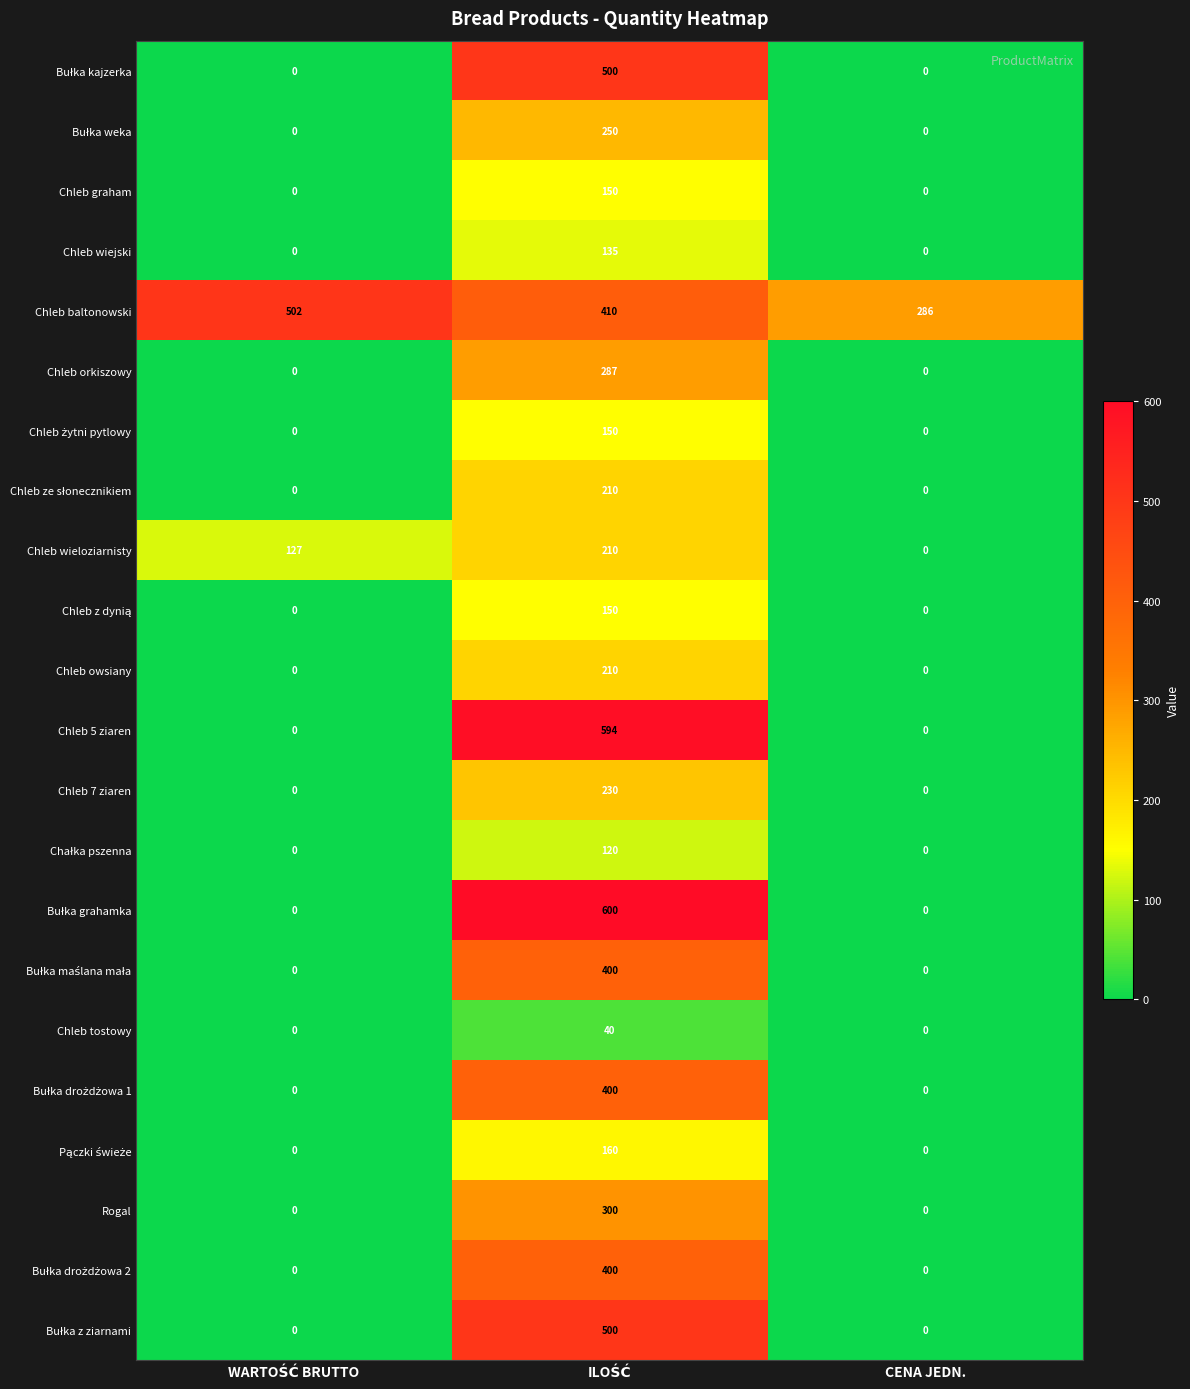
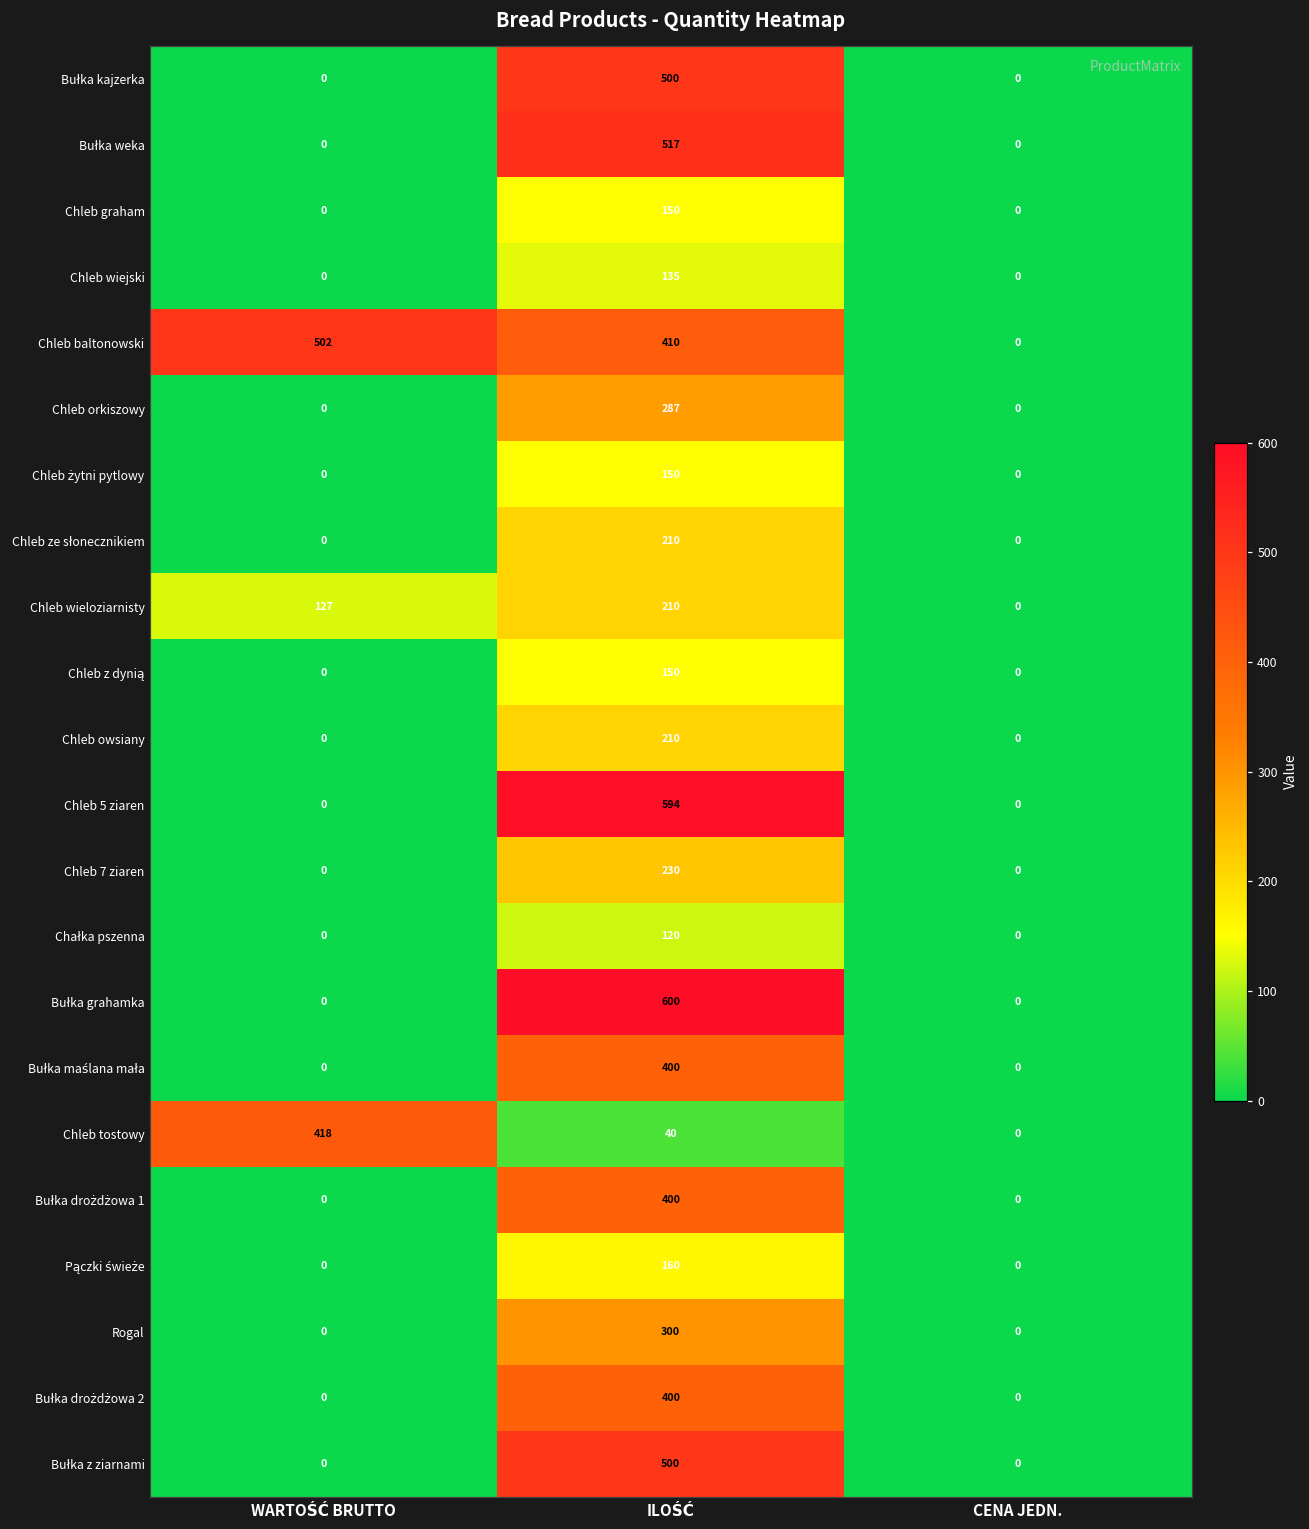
Bułka weka, ILOŚĆ: 250 -> 517
Chleb baltonowski, CENA JEDN.: 286 -> 0
Chleb tostowy, WARTOŚĆ BRUTTO: 0 -> 418
